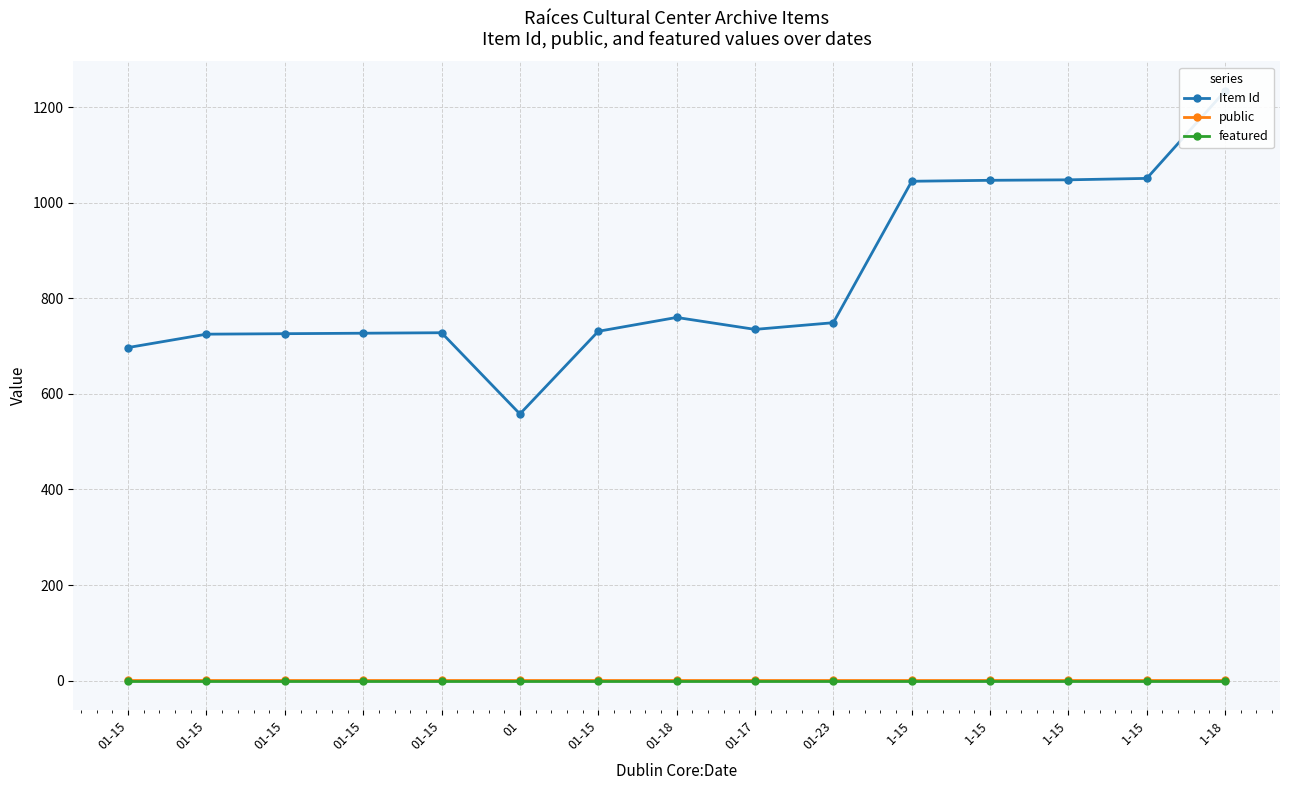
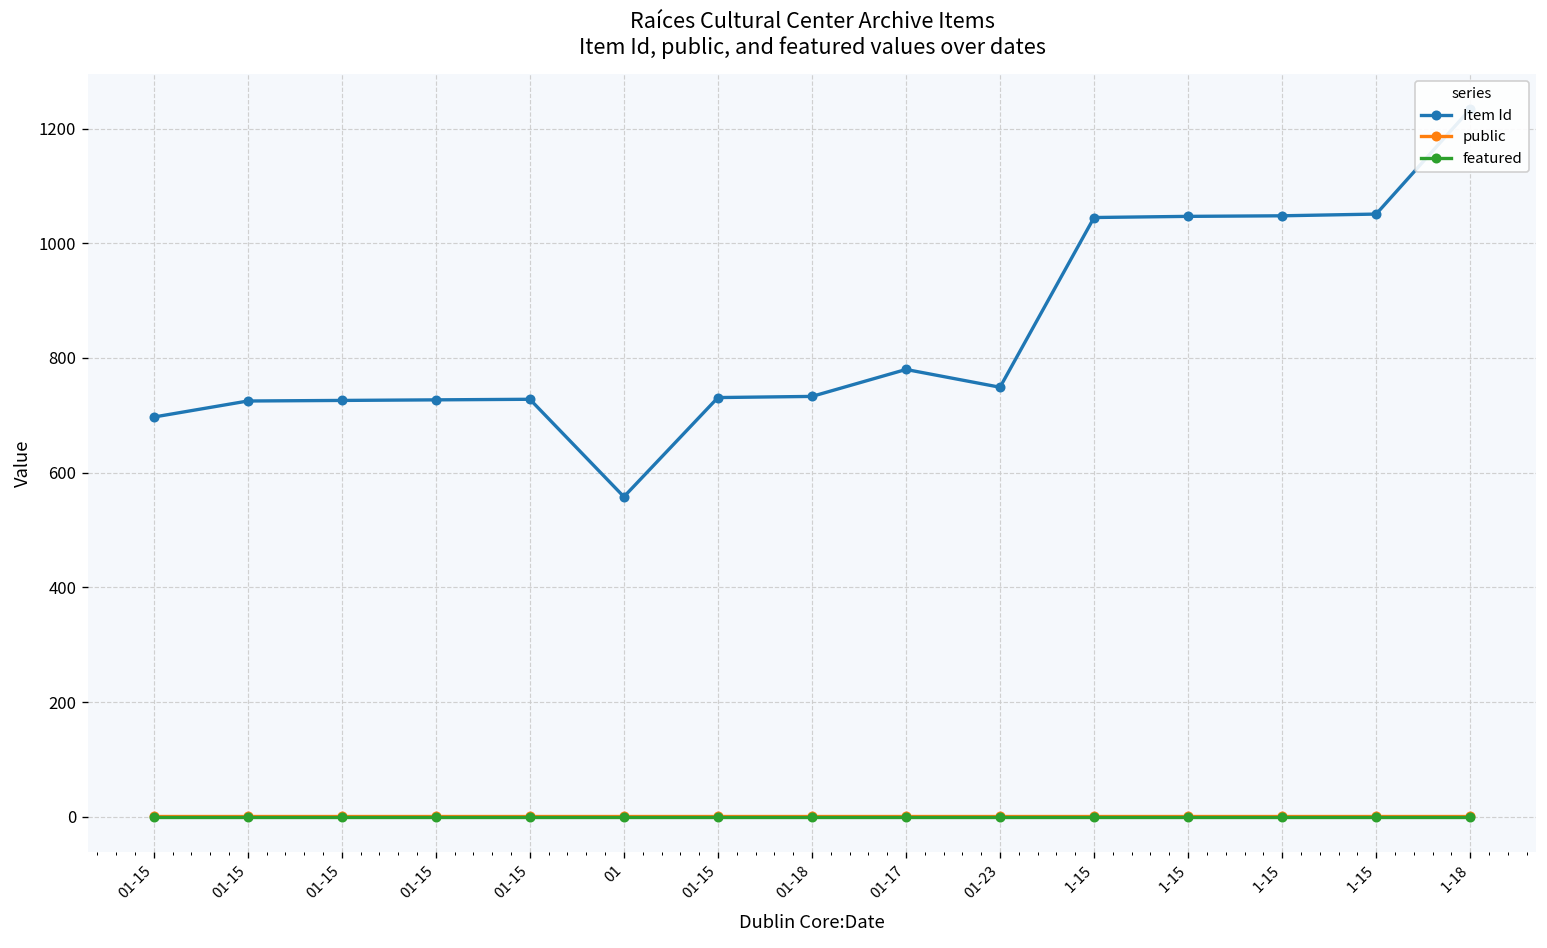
Item Id, 01-18: 760 -> 730
Item Id, 01-17: 740 -> 780
